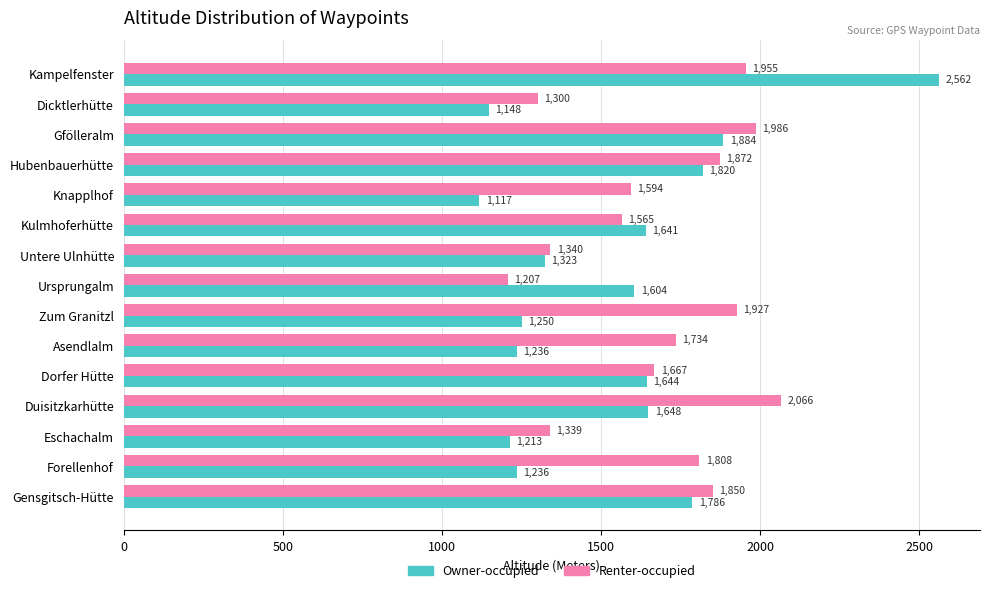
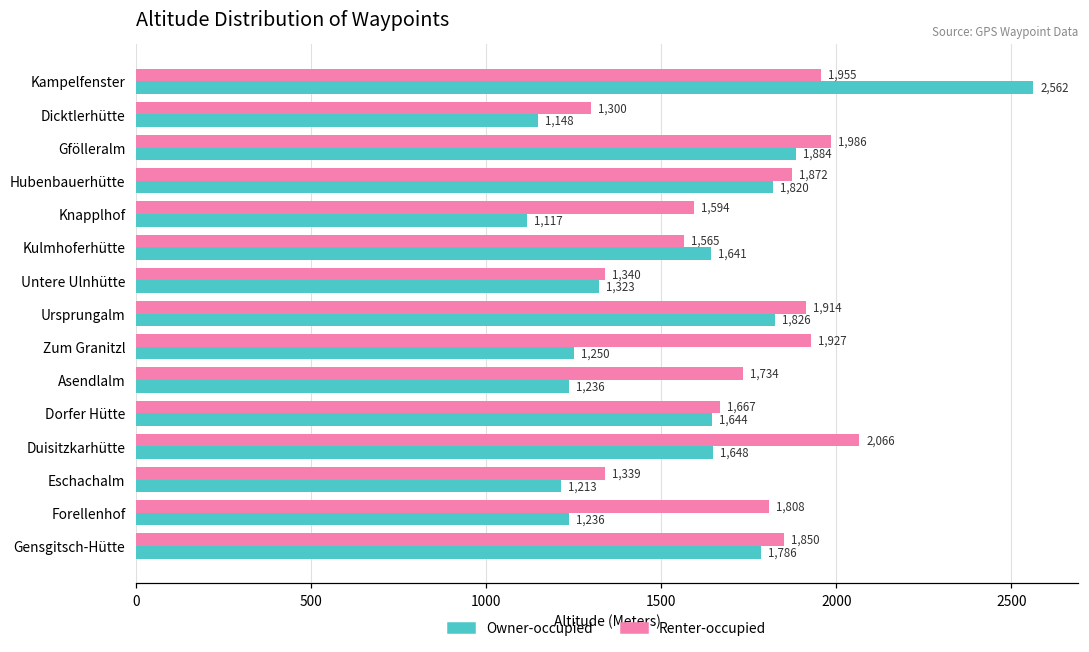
Renter-occupied, Ursprungalm: 1,207 -> 1,914
Owner-occupied, Ursprungalm: 1,604 -> 1,826
